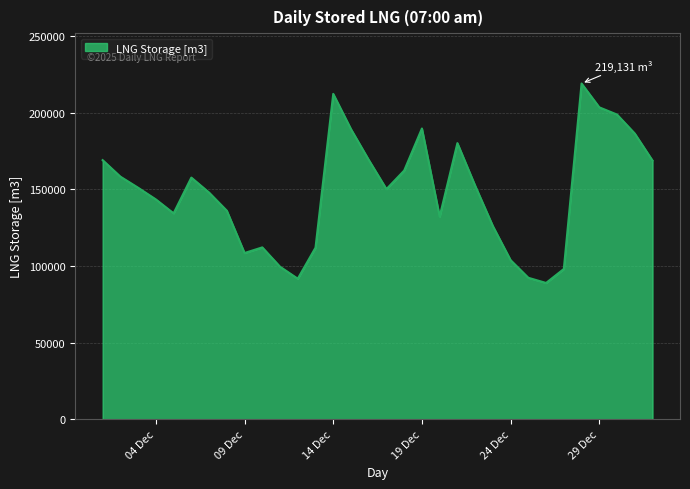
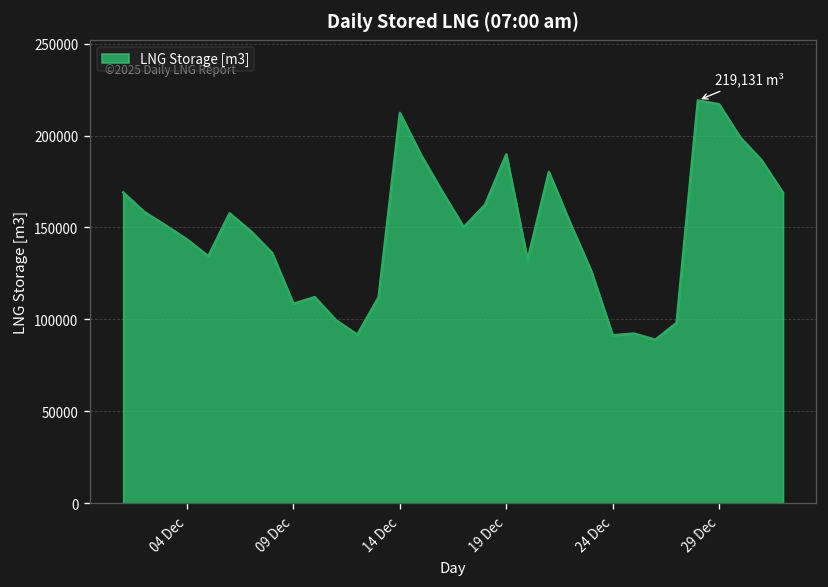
24 Dec: 104000 -> 91000
29 Dec: 204000 -> 217000
